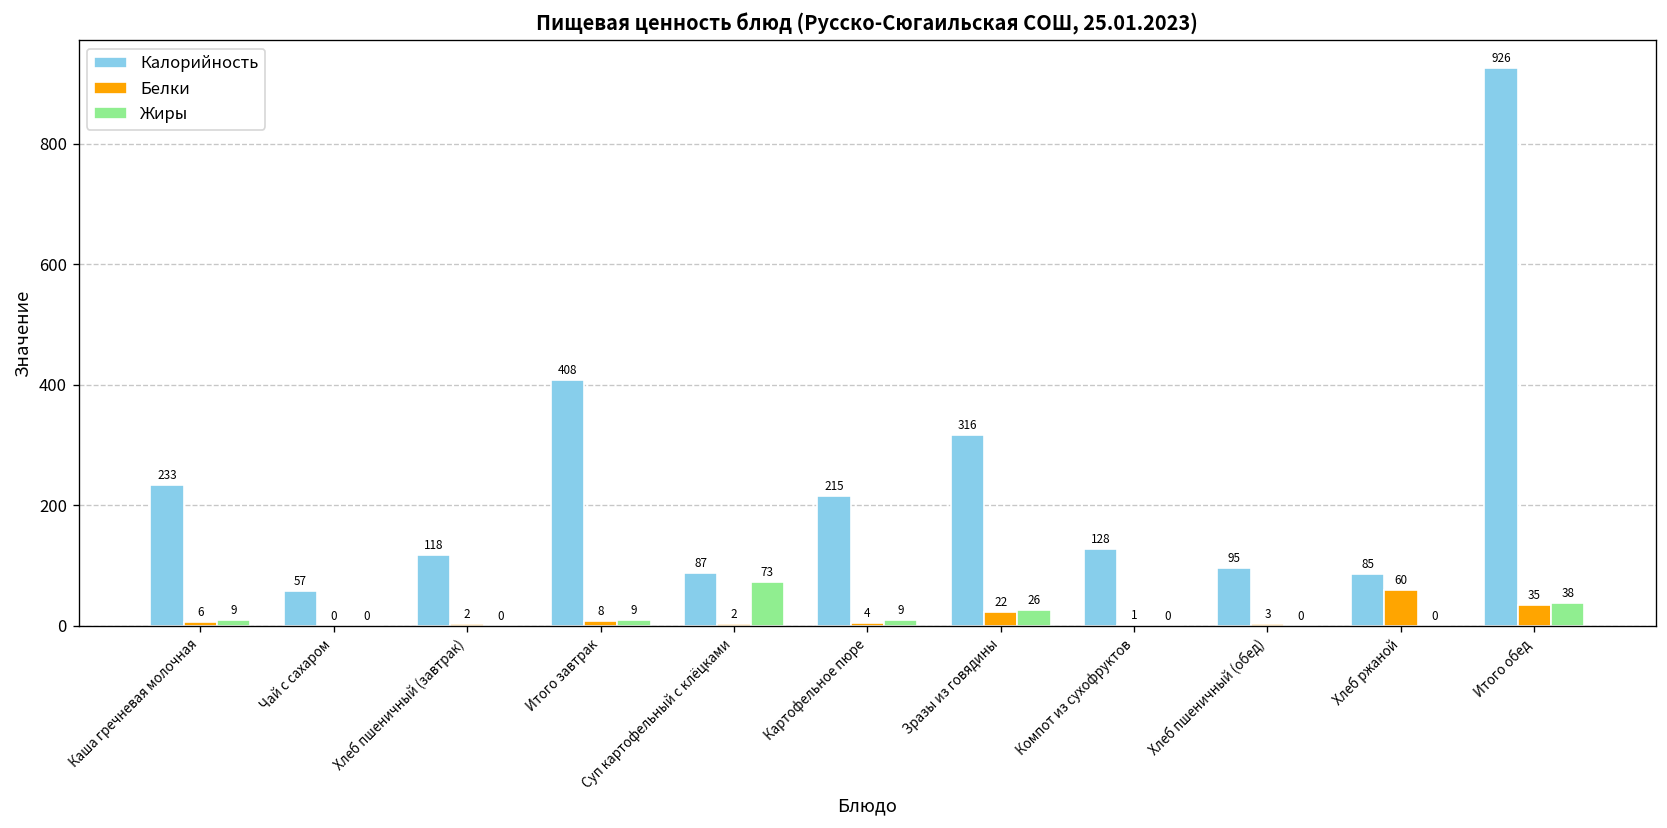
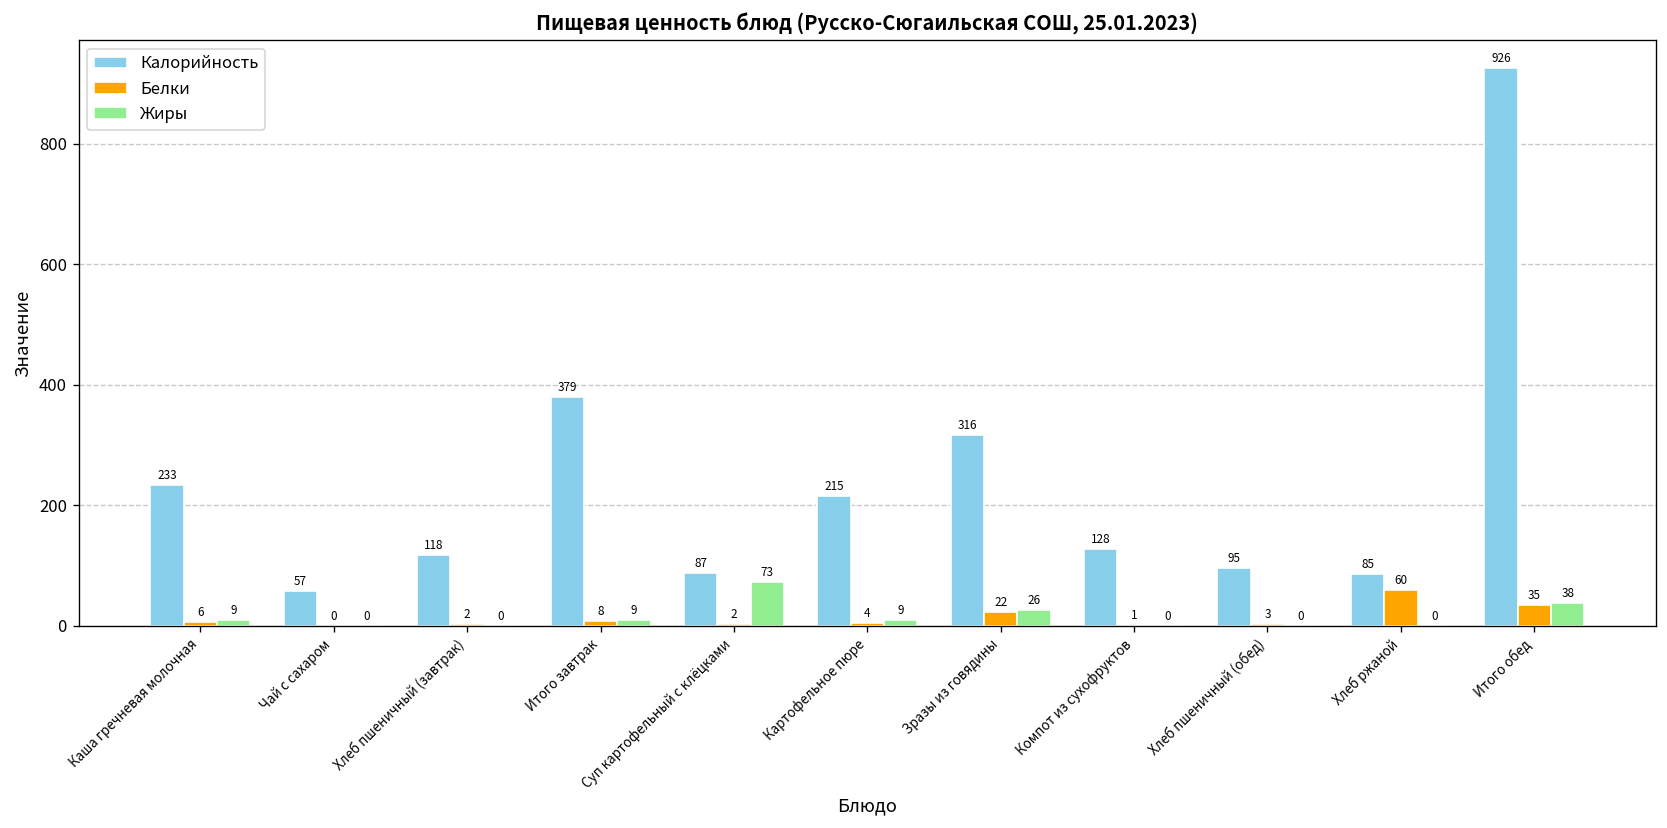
Калорийность, Итого завтрак: 408 -> 379
